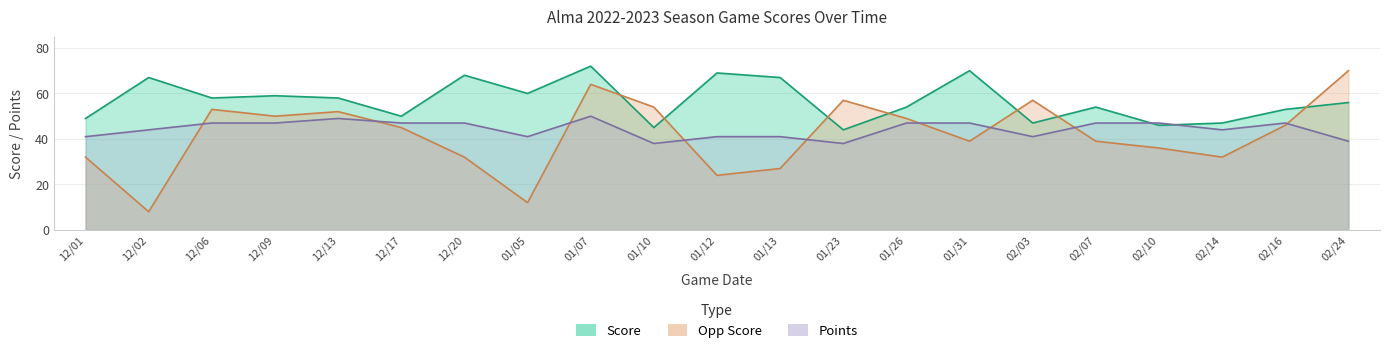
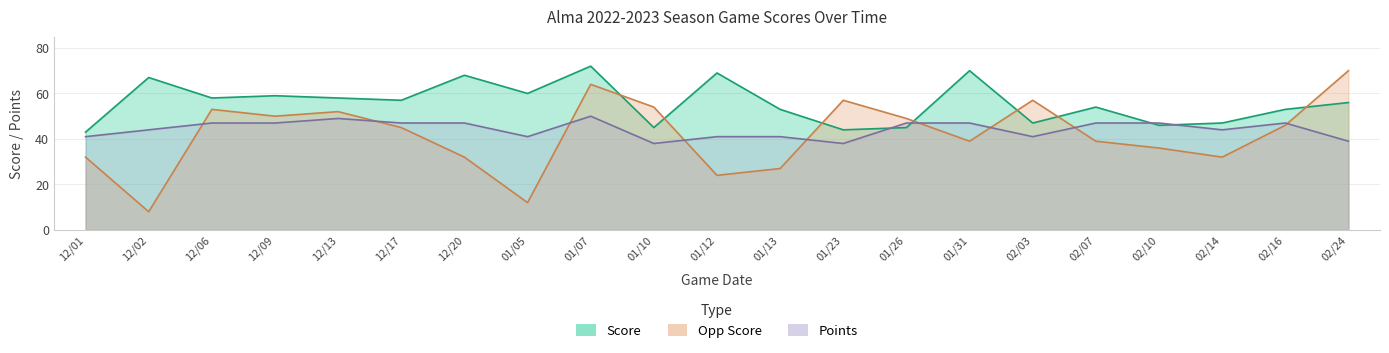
Score, 12/01: 49 -> 43
Score, 12/17: 50 -> 57
Score, 01/13: 67 -> 53
Score, 01/26: 54 -> 45
